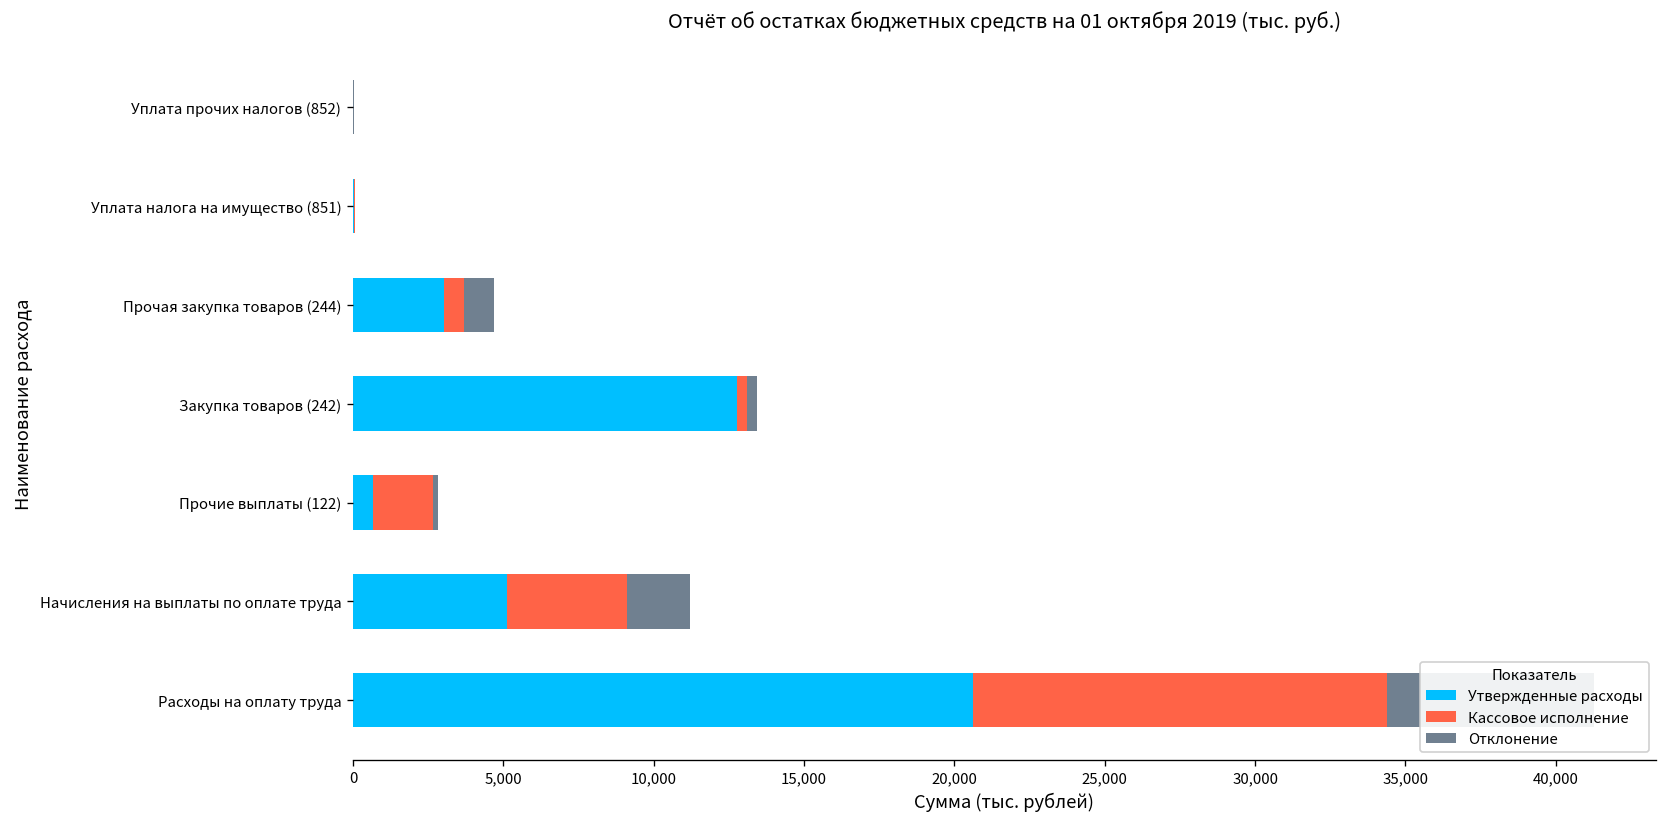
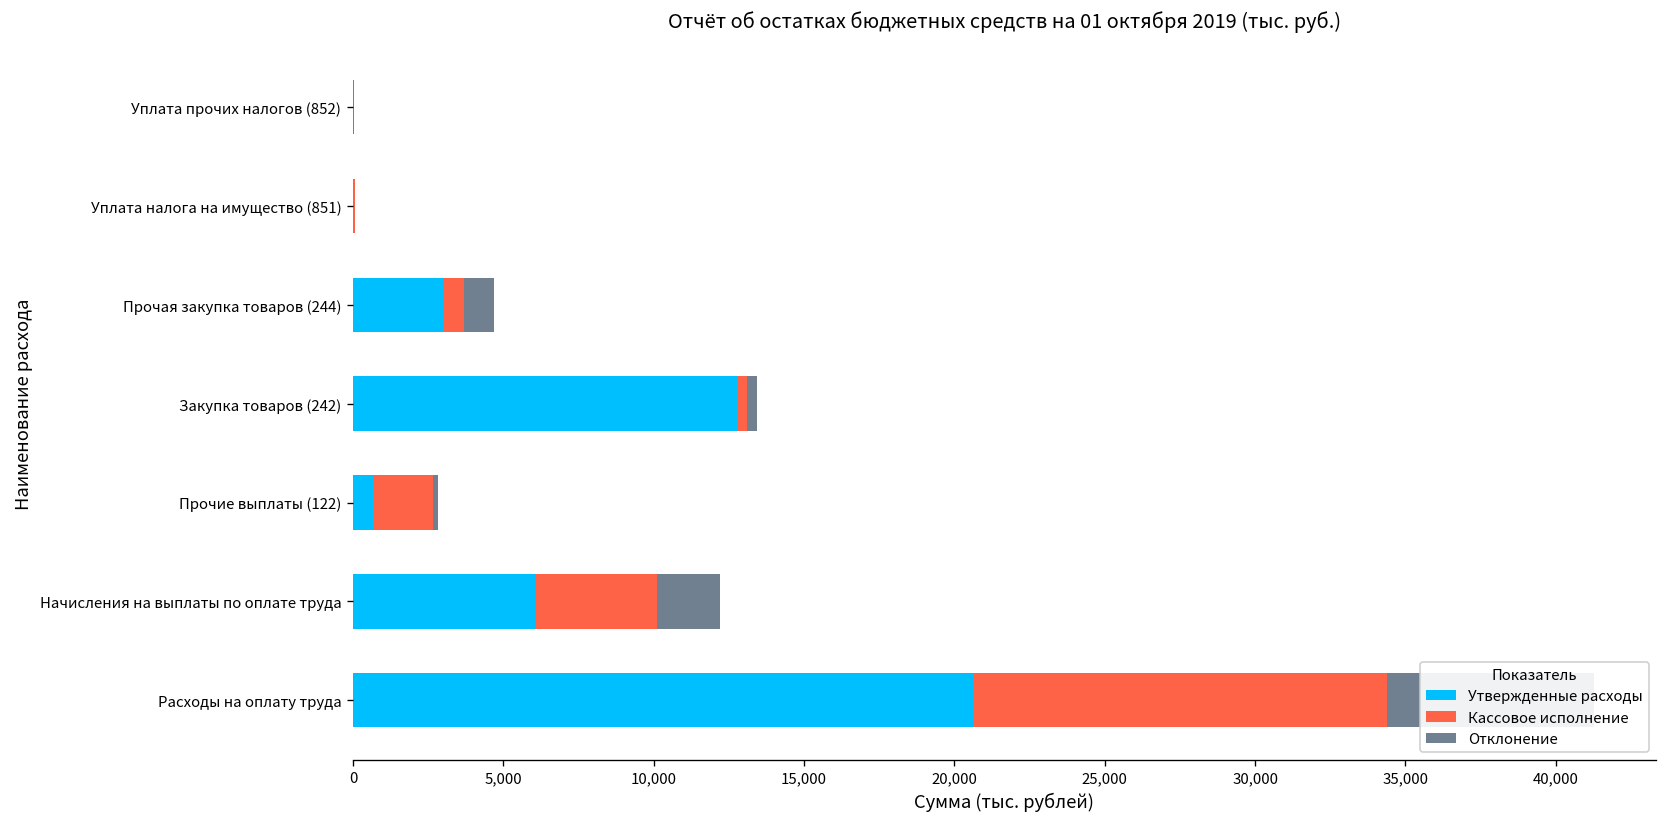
Утвержденные расходы, Начисления на выплаты по оплате труда: 5,100 -> 6,100
